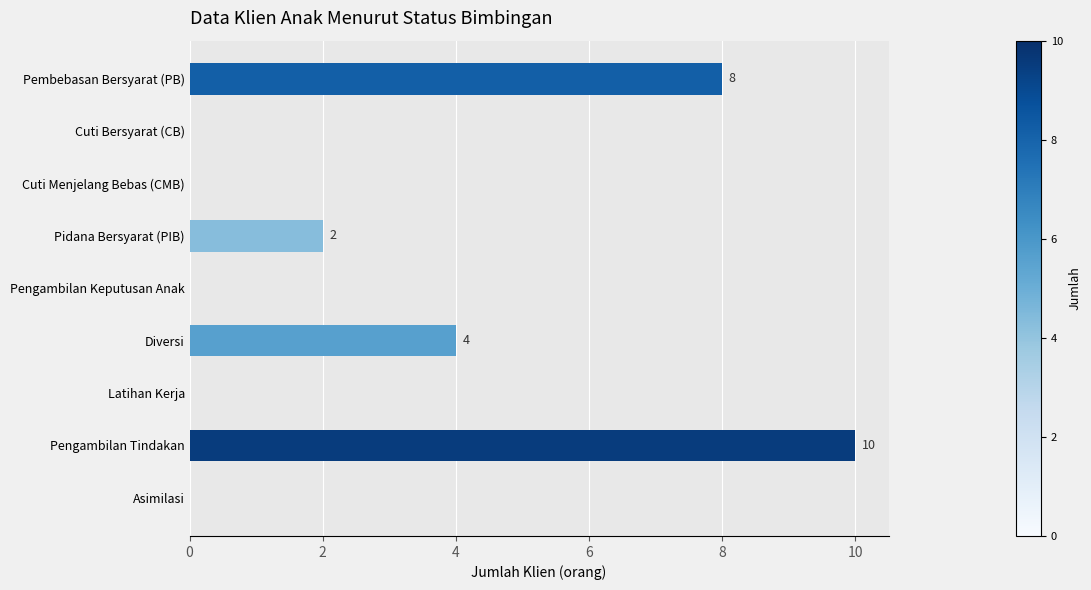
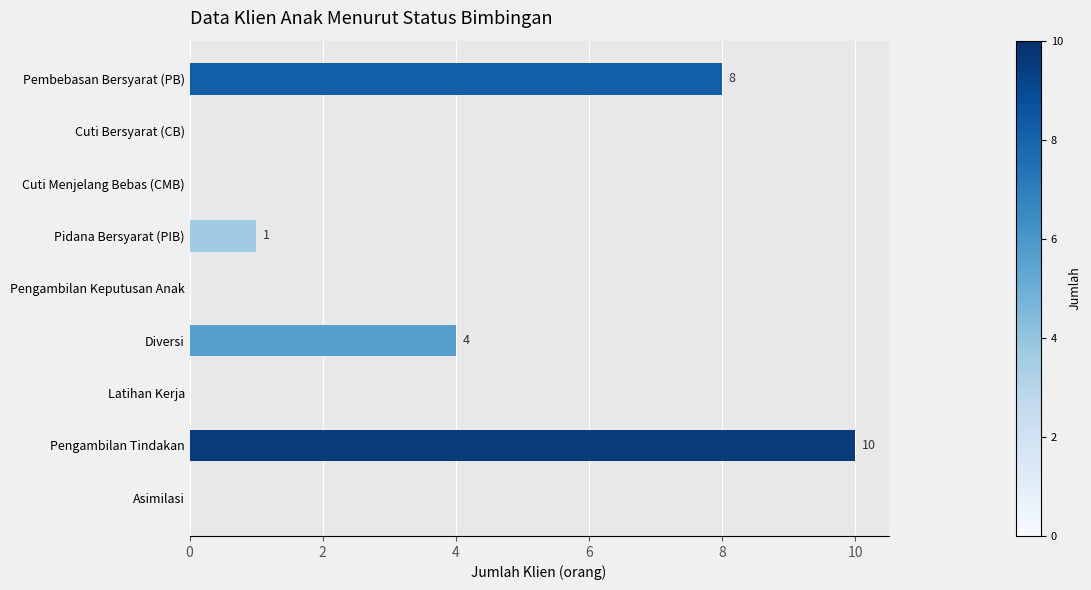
Pidana Bersyarat (PIB): 2 -> 1
